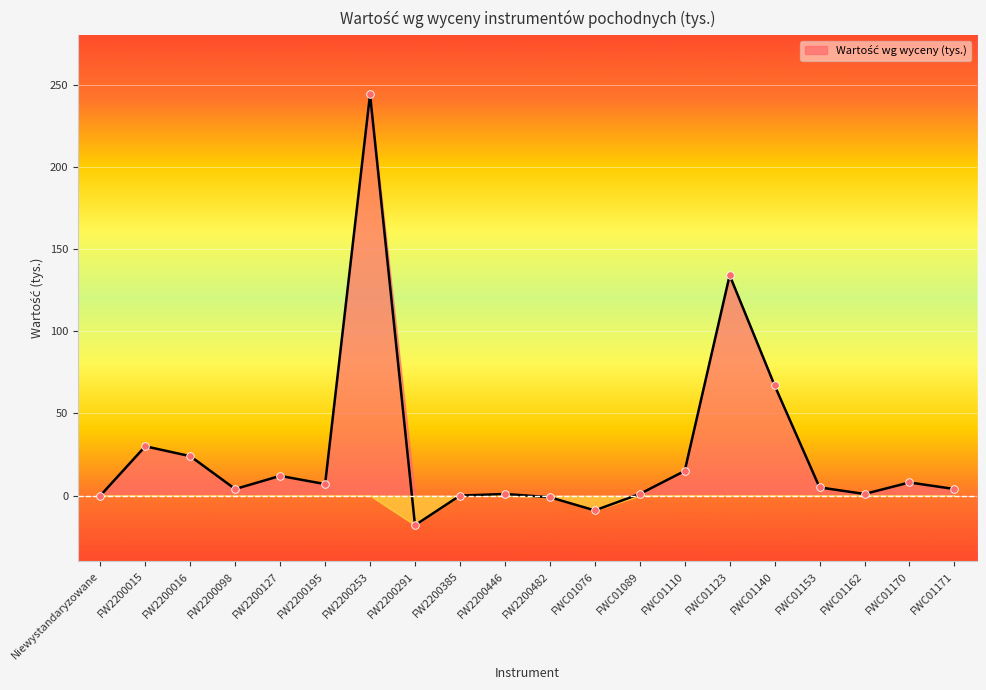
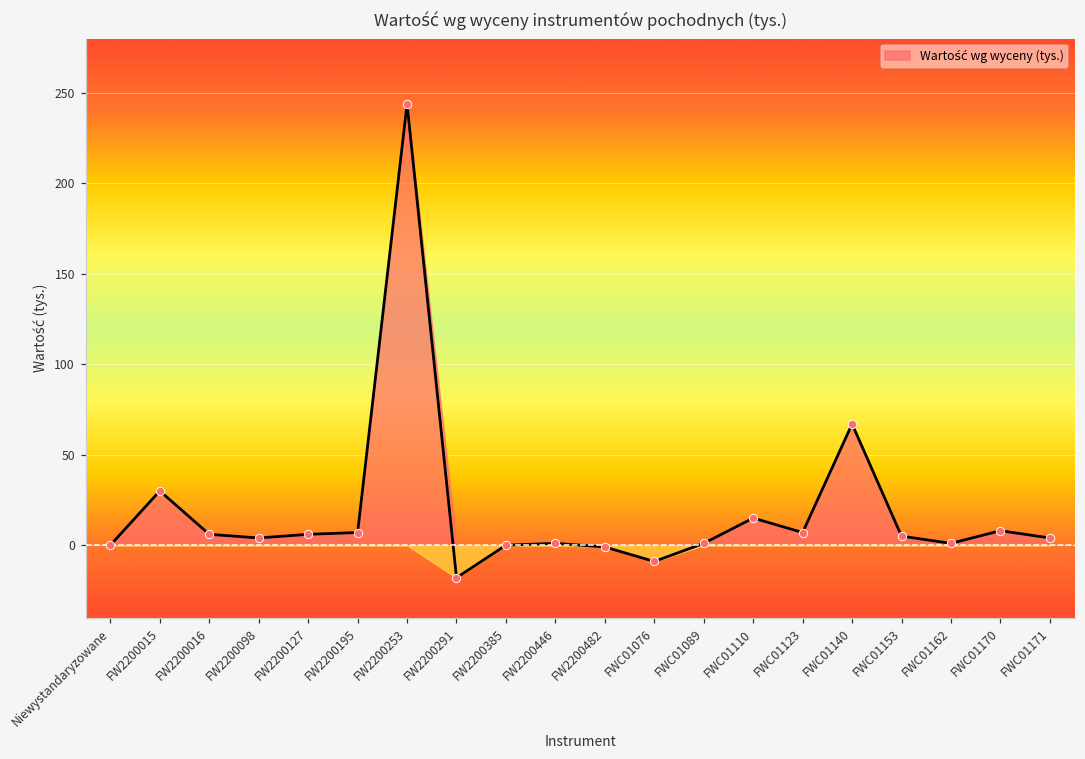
Wartość wg wyceny (tys.), FW2200016: 24 -> 6
Wartość wg wyceny (tys.), FW2200127: 12 -> 6
Wartość wg wyceny (tys.), FWC01123: 134 -> 7
